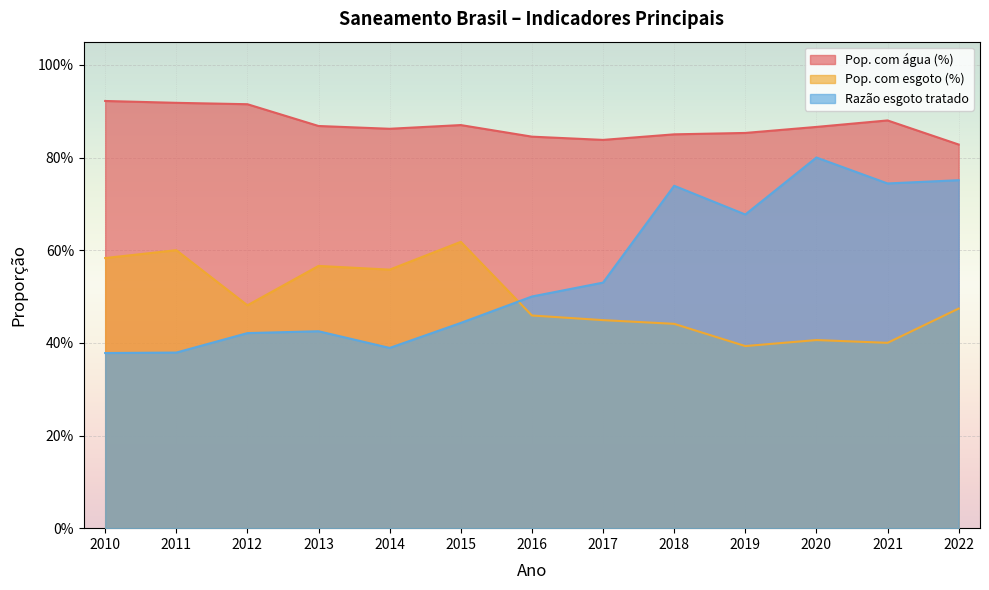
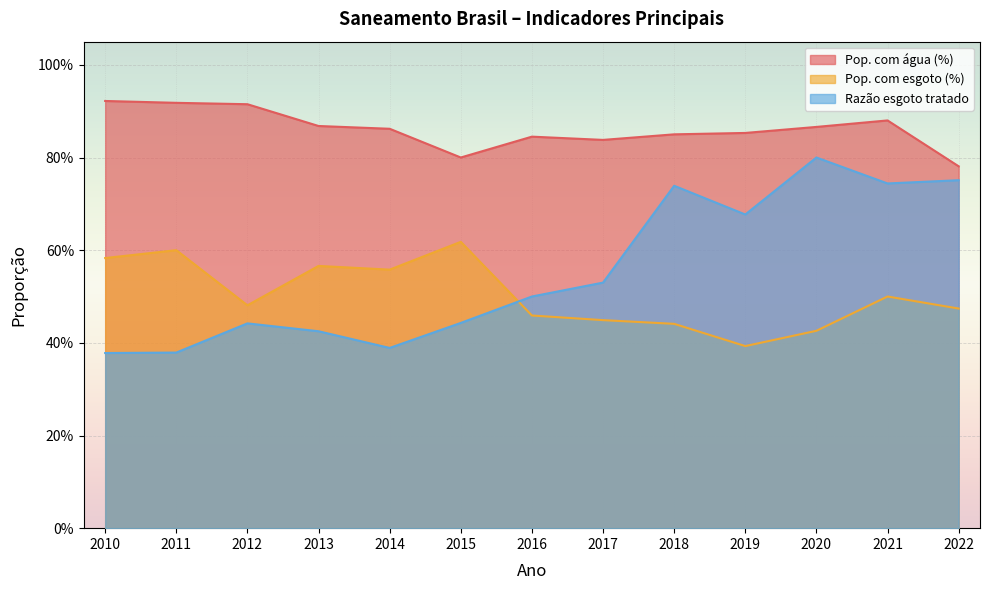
Razão esgoto tratado, 2012: 42% -> 44%
Pop. com água (%), 2015: 87% -> 80%
Pop. com esgoto (%), 2020: 41% -> 43%
Pop. com esgoto (%), 2021: 40% -> 50%
Pop. com água (%), 2022: 83% -> 78%
